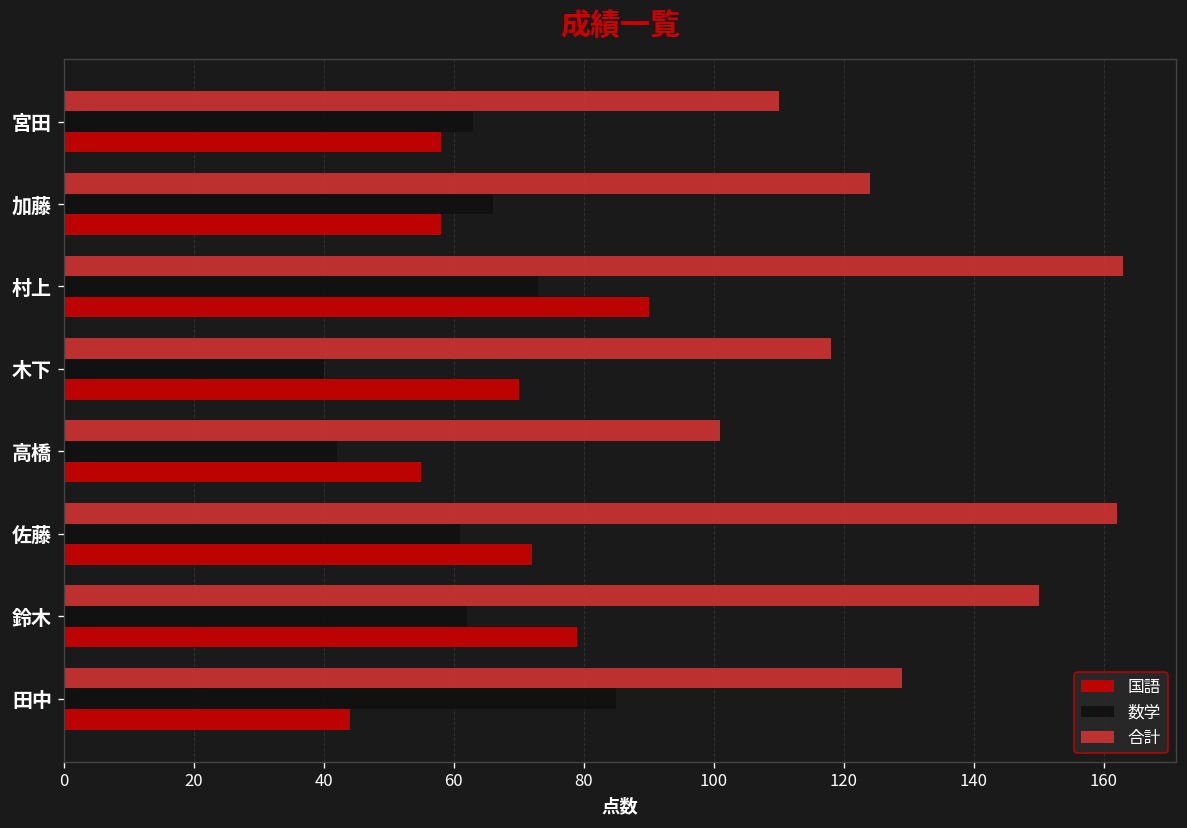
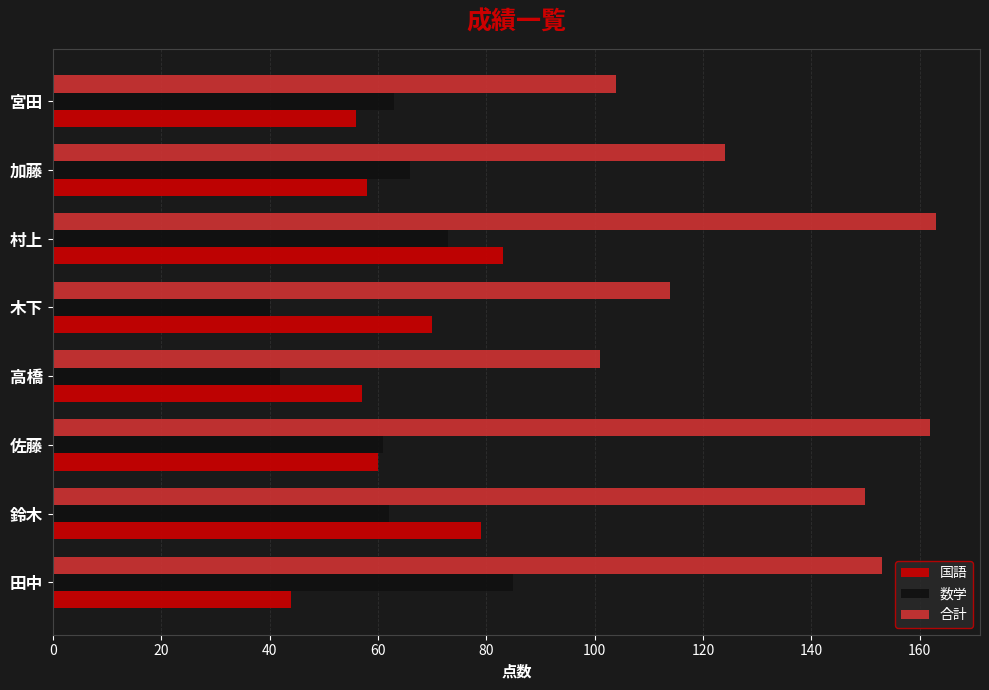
合計, 宮田: 110 -> 104
国語, 宮田: 58 -> 56
国語, 村上: 90 -> 83
合計, 木下: 118 -> 114
国語, 高橋: 55 -> 57
国語, 佐藤: 72 -> 60
合計, 田中: 129 -> 153
